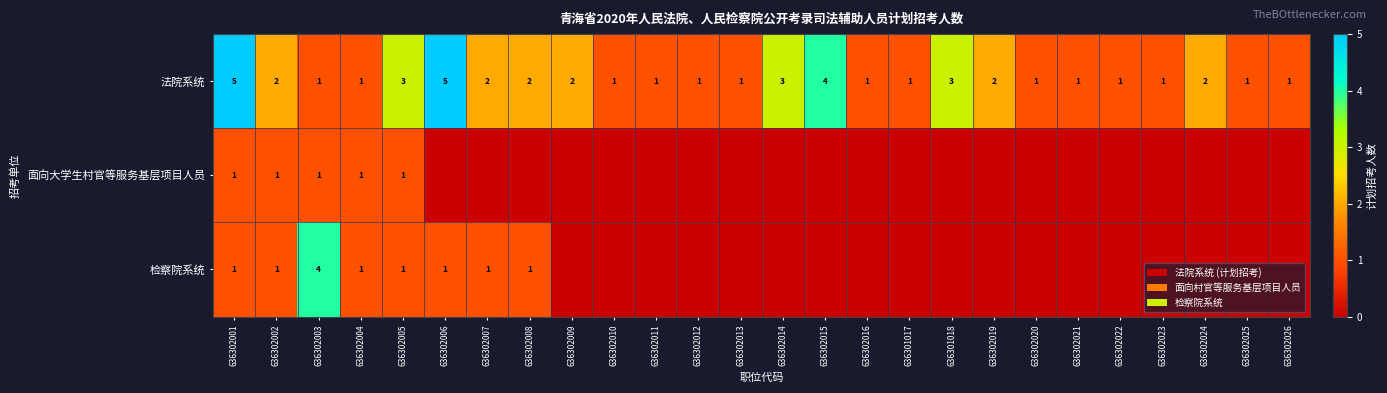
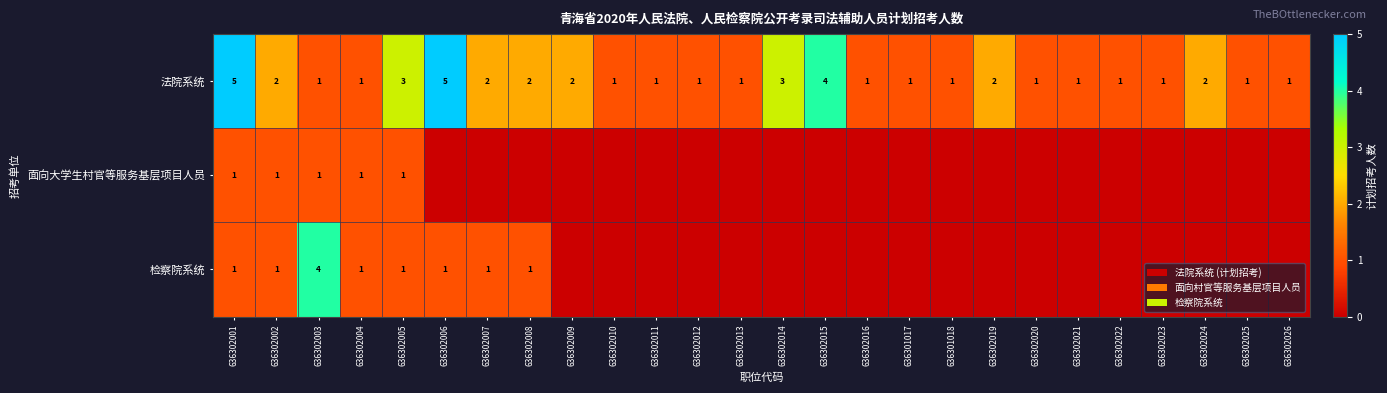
法院系统, 636301018: 3 -> 1
